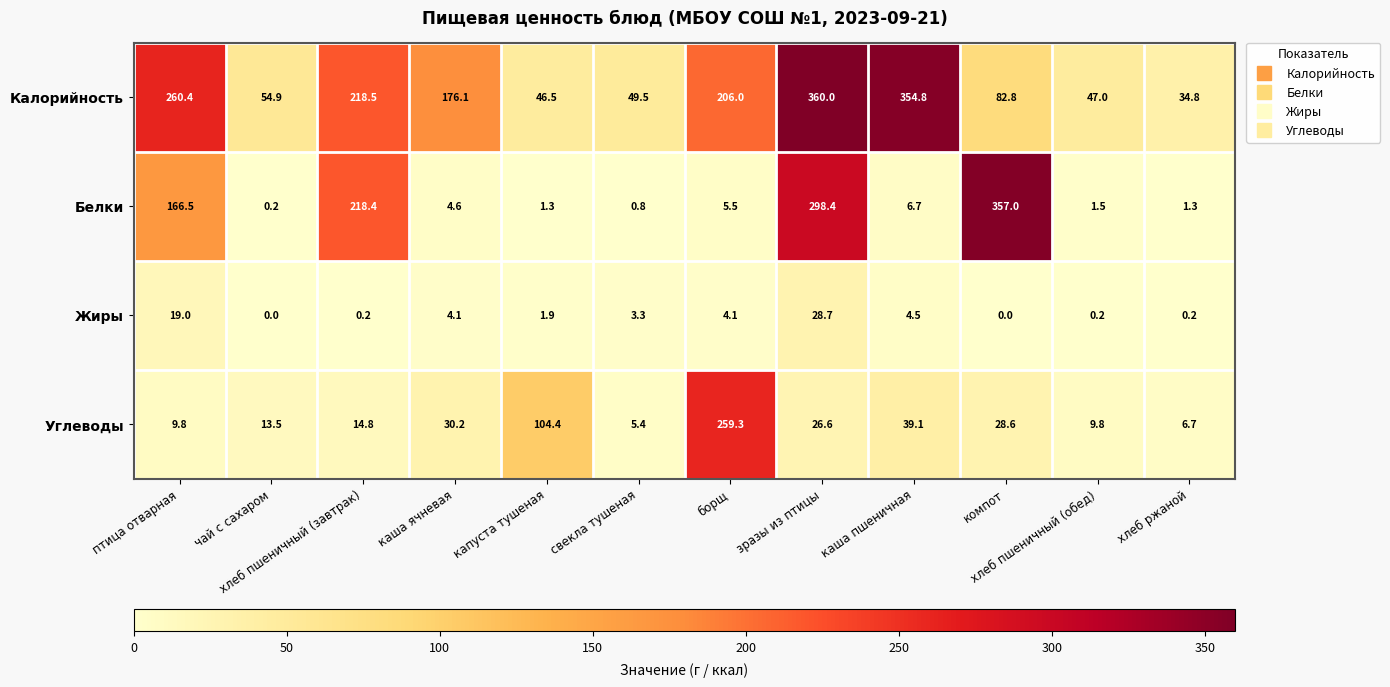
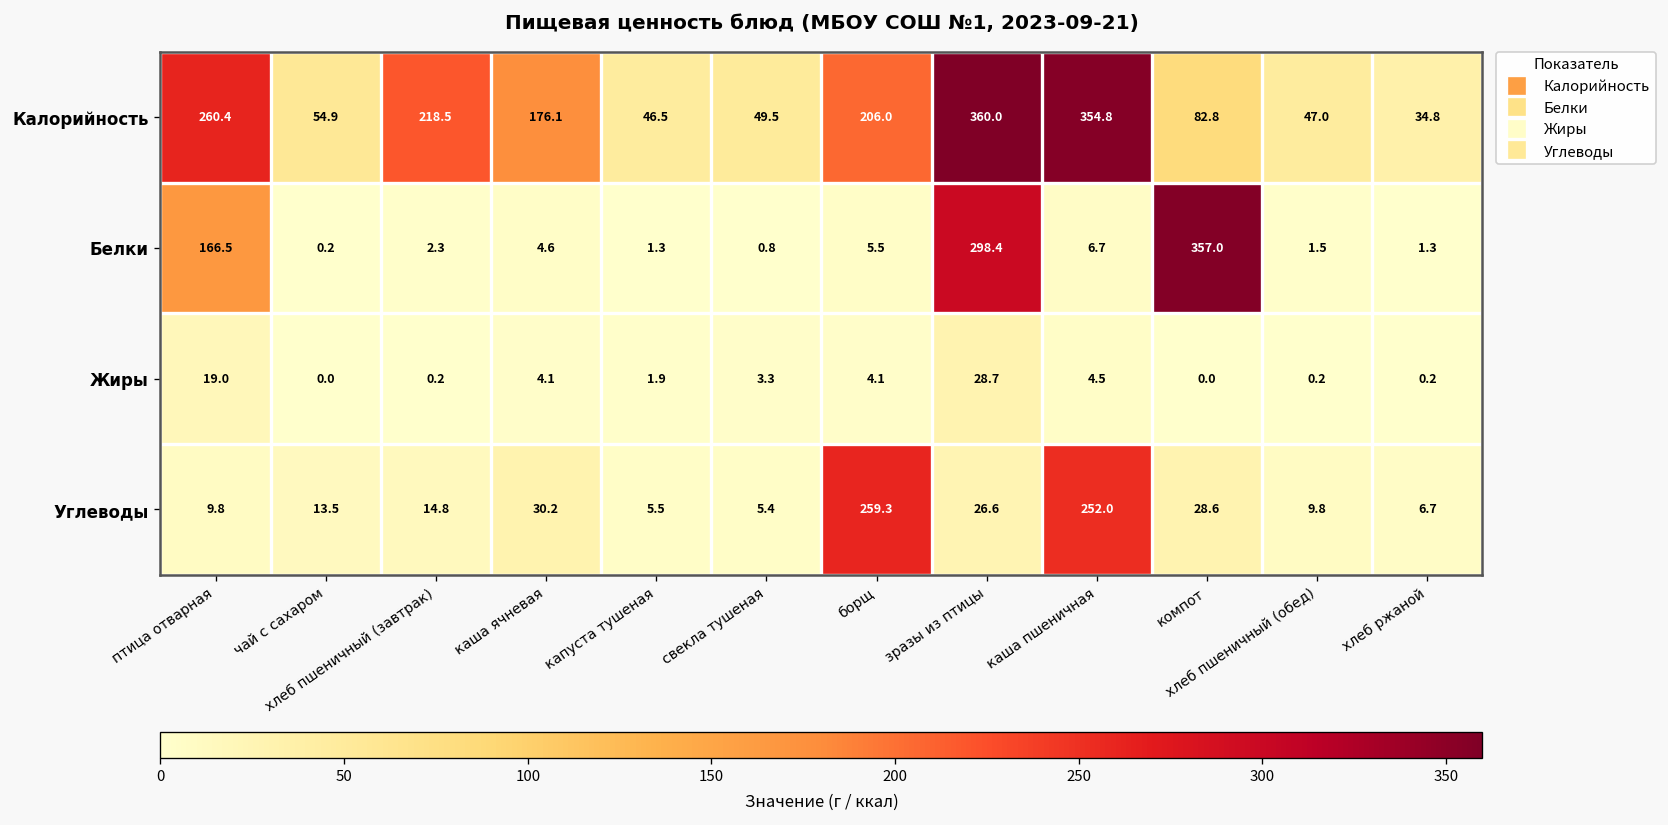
Белки, хлеб пшеничный (завтрак): 218.4 -> 2.3
Углеводы, капуста тушеная: 104.4 -> 5.5
Углеводы, каша пшеничная: 39.1 -> 252.0
